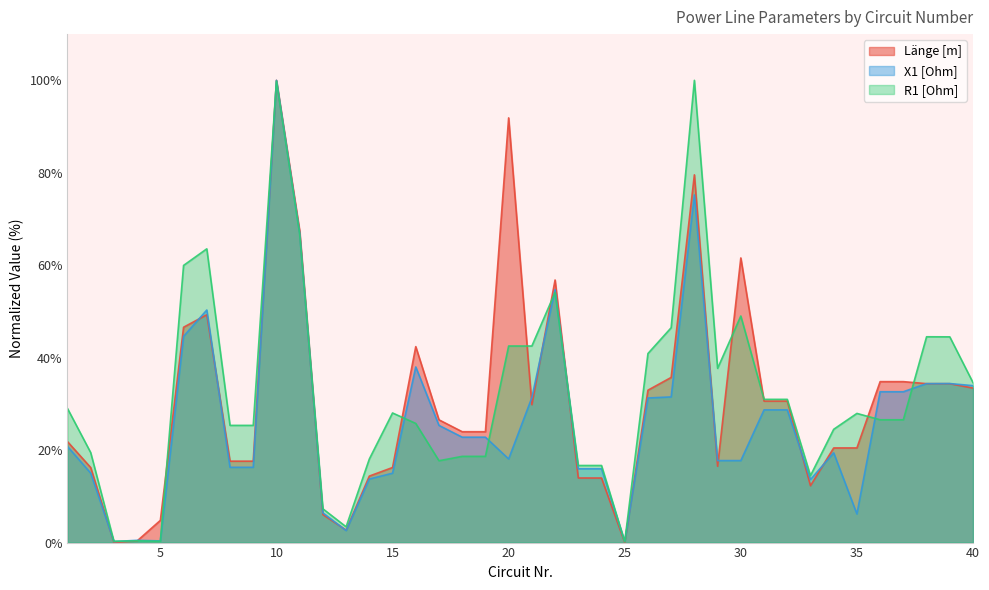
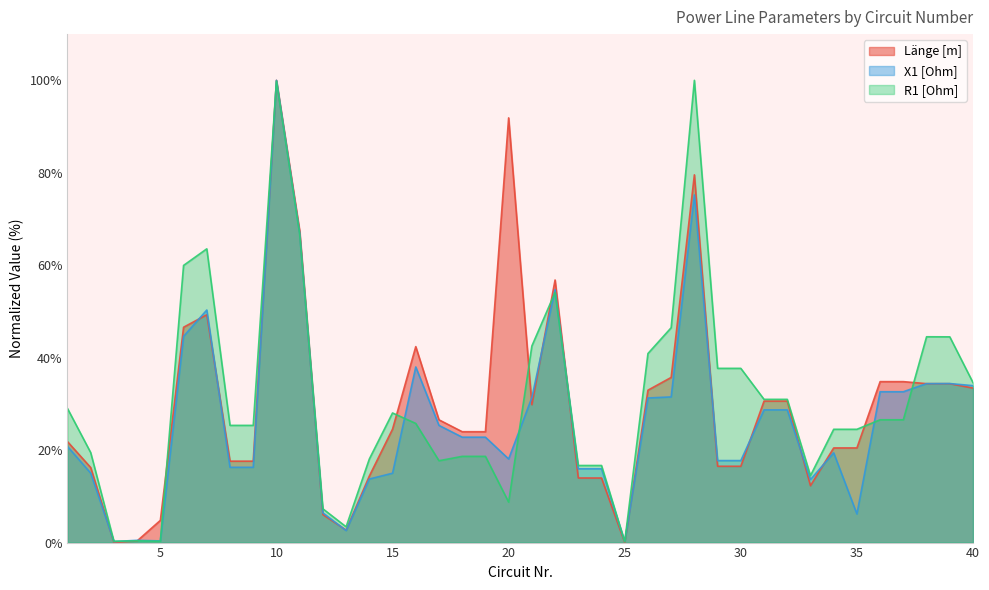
Länge [m], 15: 16% -> 25%
R1 [Ohm], 20: 43% -> 9%
Länge [m], 30: 62% -> 17%
R1 [Ohm], 30: 49% -> 38%
R1 [Ohm], 35: 28% -> 25%
